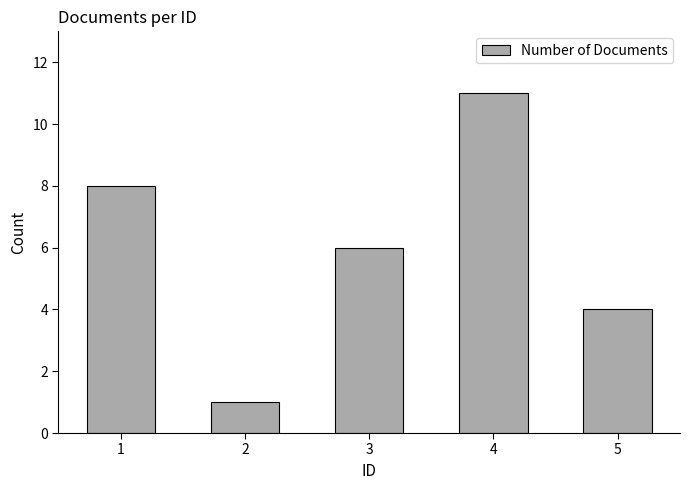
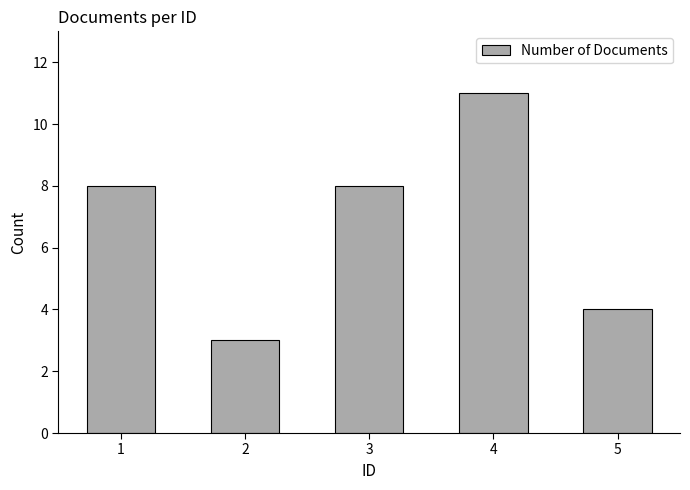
2: 1 -> 3
3: 6 -> 8
